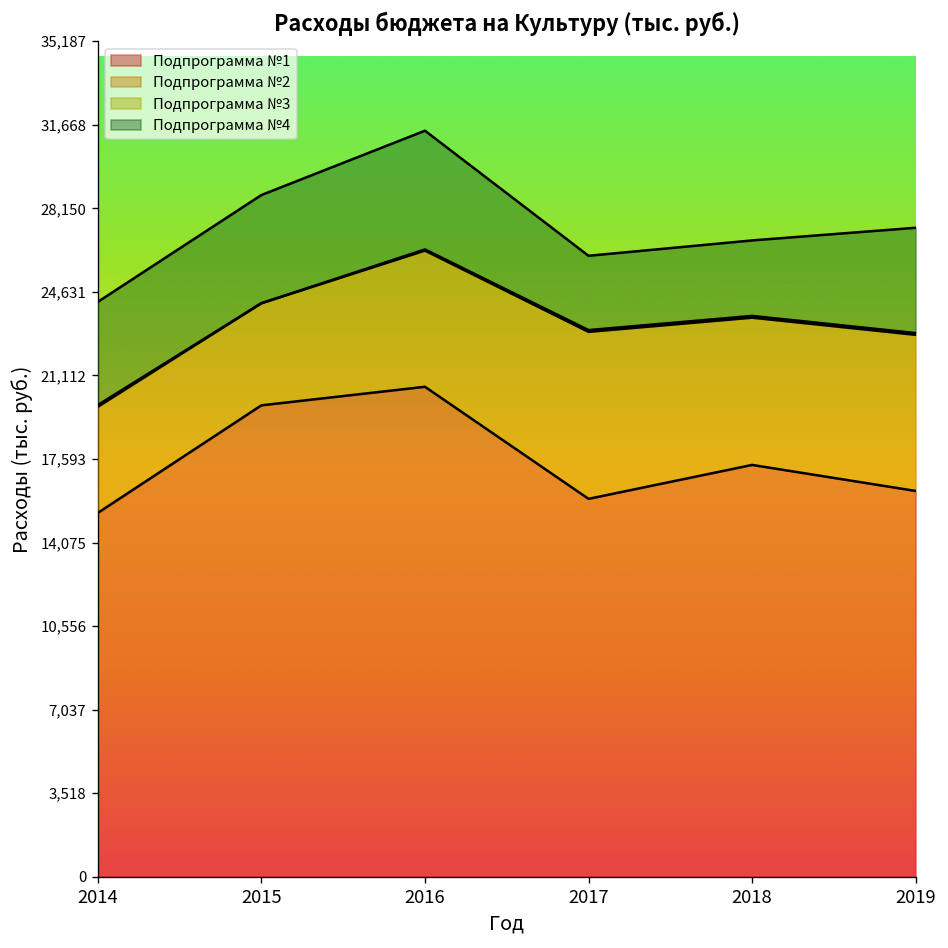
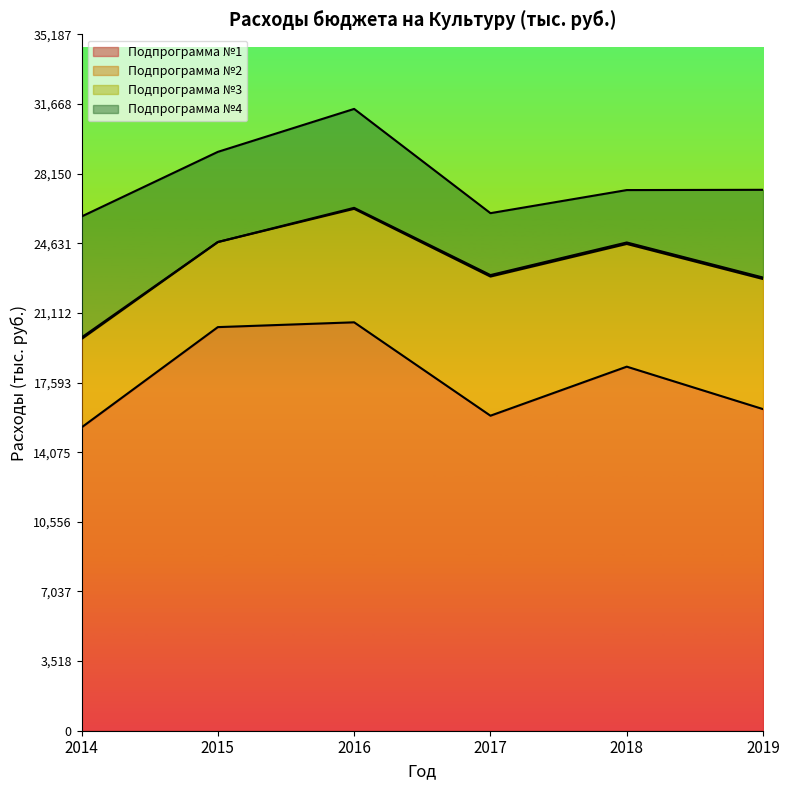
Подпрограмма №4, 2014: 4,300 -> 6,100
Подпрограмма №1, 2015: 19,900 -> 20,400
Подпрограмма №1, 2018: 17,300 -> 18,400
Подпрограмма №4, 2018: 3,200 -> 2,600
